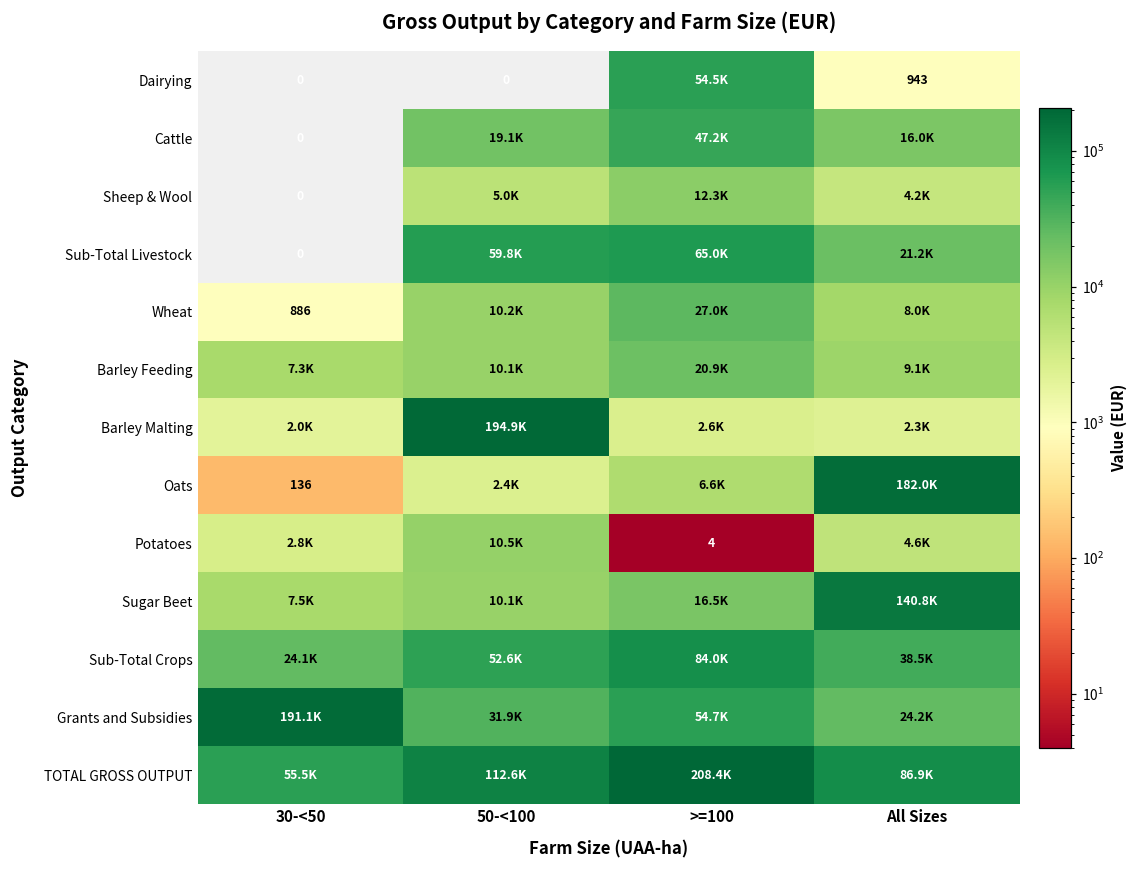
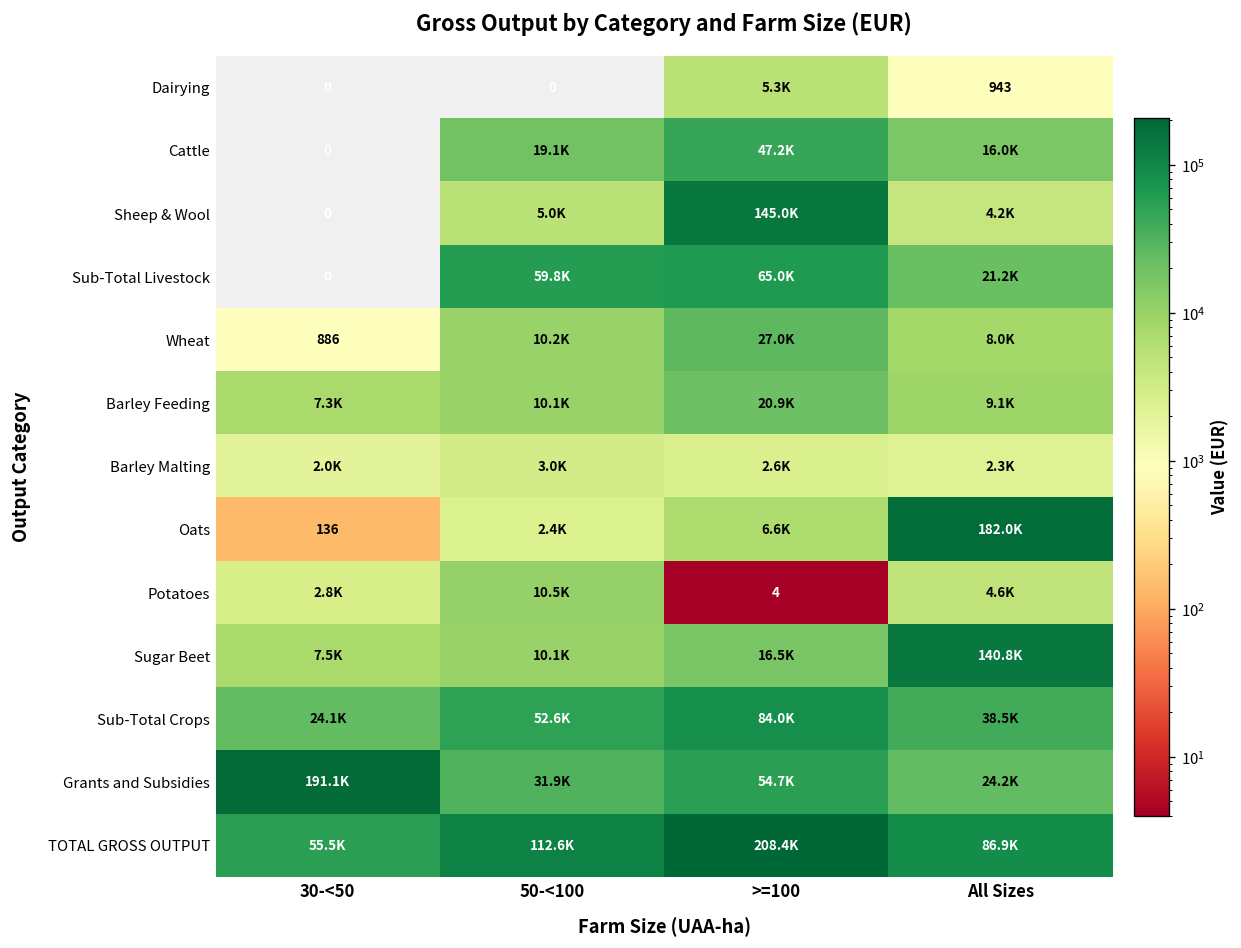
Dairying, >=100: 54.5K -> 5.3K
Sheep & Wool, >=100: 12.3K -> 145.0K
Barley Malting, 50-<100: 194.9K -> 3.0K
